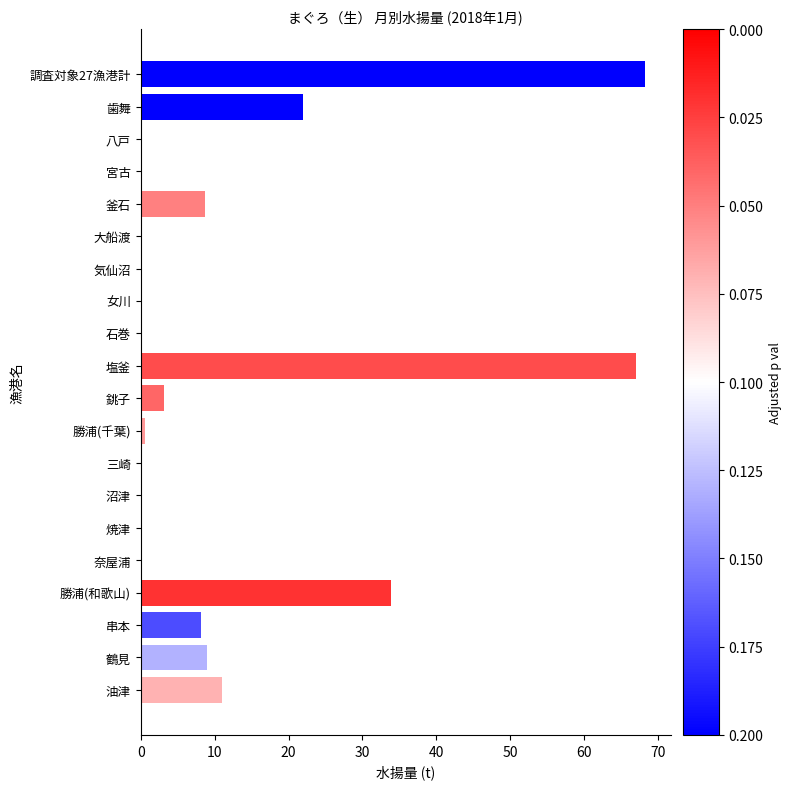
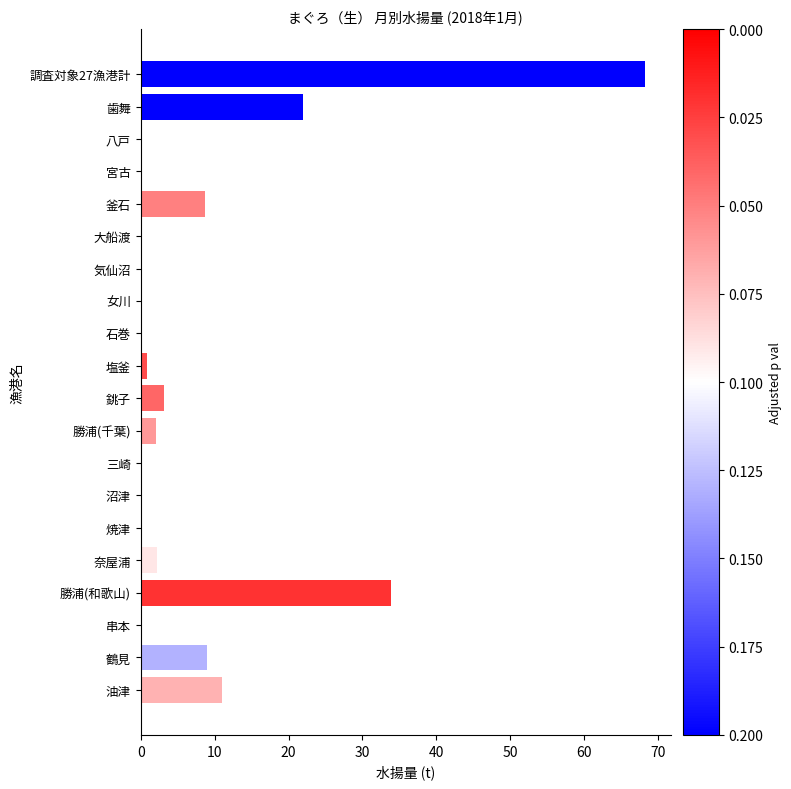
塩釜: 67 -> 1
勝浦(千葉): 1 -> 2
奈屋浦: 0 -> 2
串本: 8 -> 0
